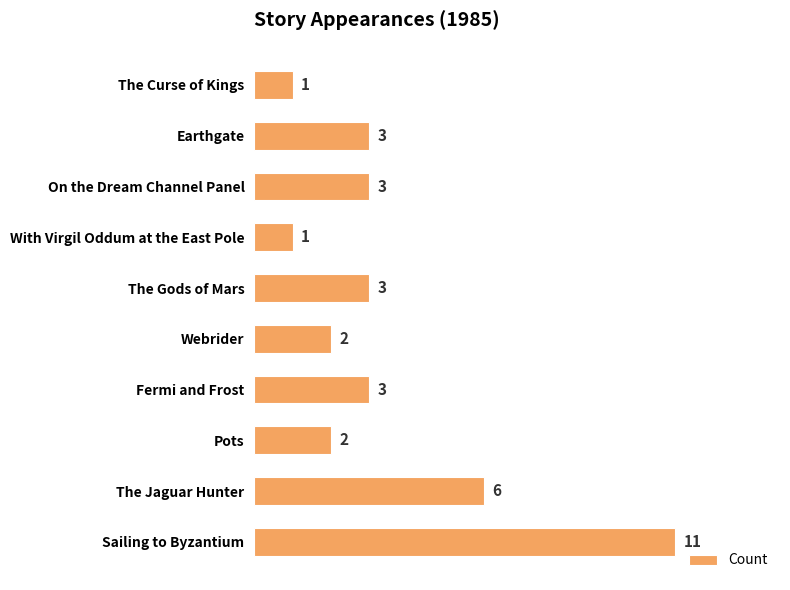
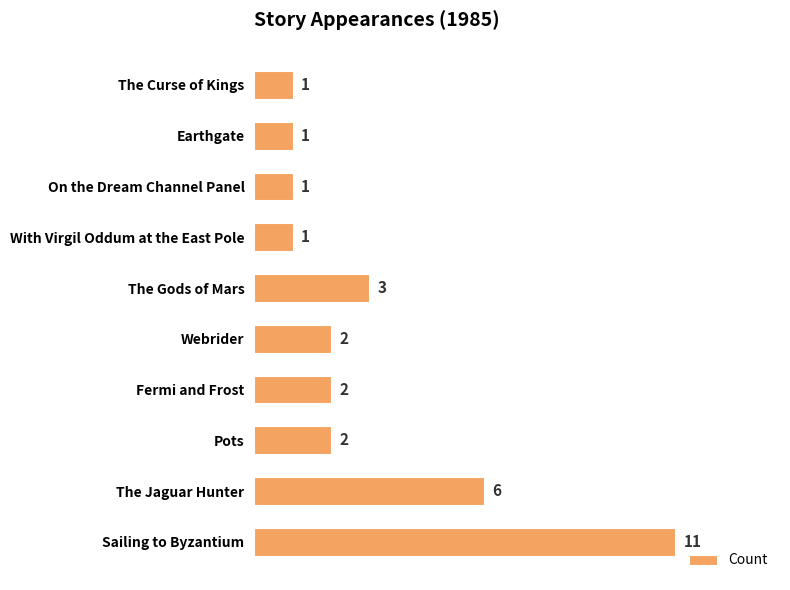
Earthgate: 3 -> 1
On the Dream Channel Panel: 3 -> 1
Fermi and Frost: 3 -> 2
